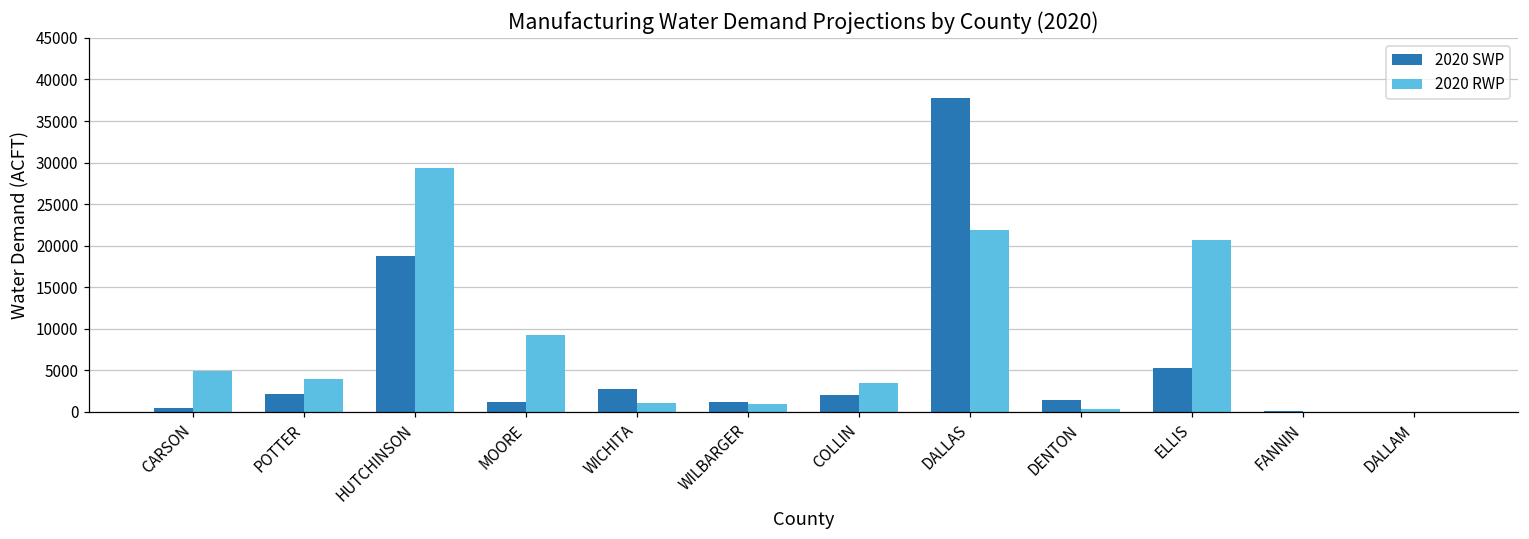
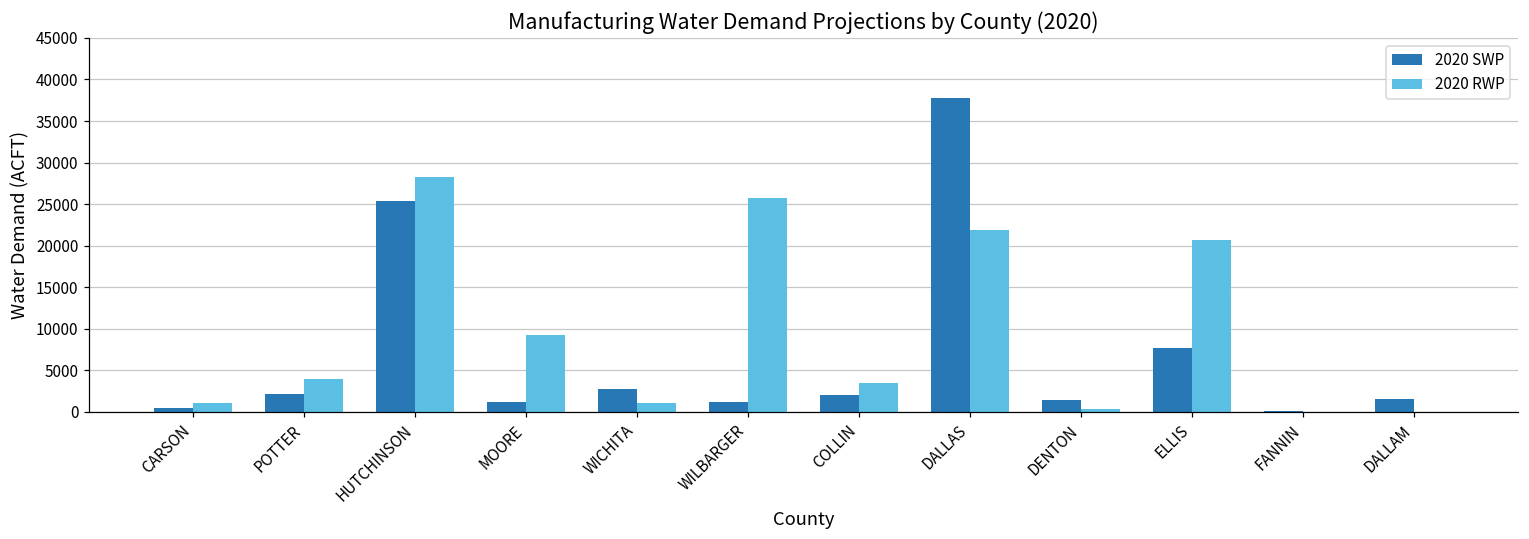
2020 RWP, CARSON: 5000 -> 1000
2020 SWP, HUTCHINSON: 19000 -> 25000
2020 RWP, HUTCHINSON: 29000 -> 28000
2020 RWP, WILBARGER: 1000 -> 26000
2020 SWP, ELLIS: 5000 -> 8000
2020 SWP, DALLAM: 0 -> 2000
